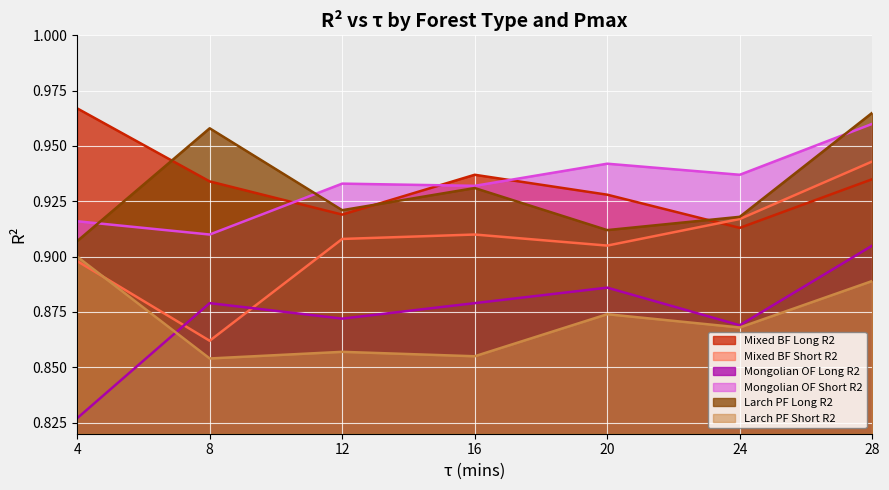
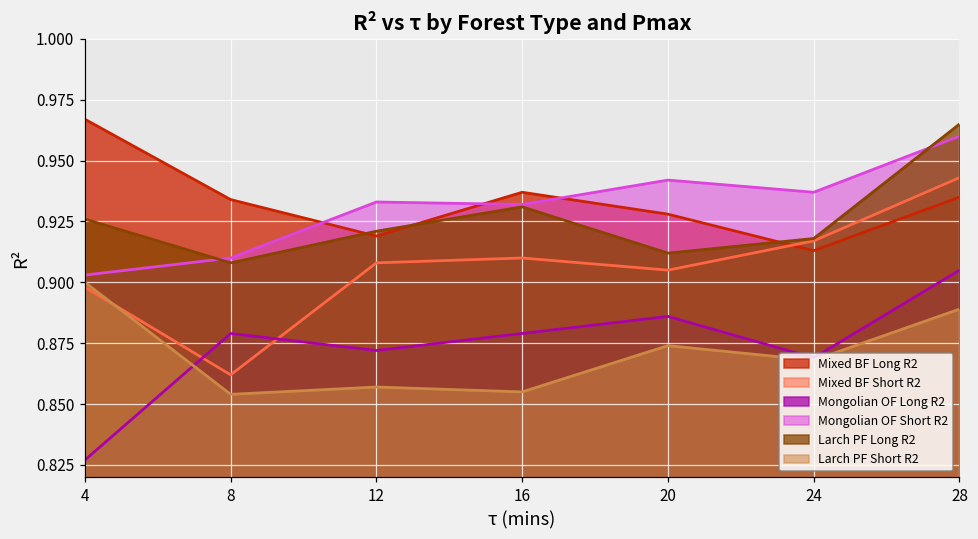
Mongolian OF Short R2, 4: 0.916 -> 0.903
Larch PF Long R2, 4: 0.907 -> 0.926
Larch PF Long R2, 8: 0.958 -> 0.908
